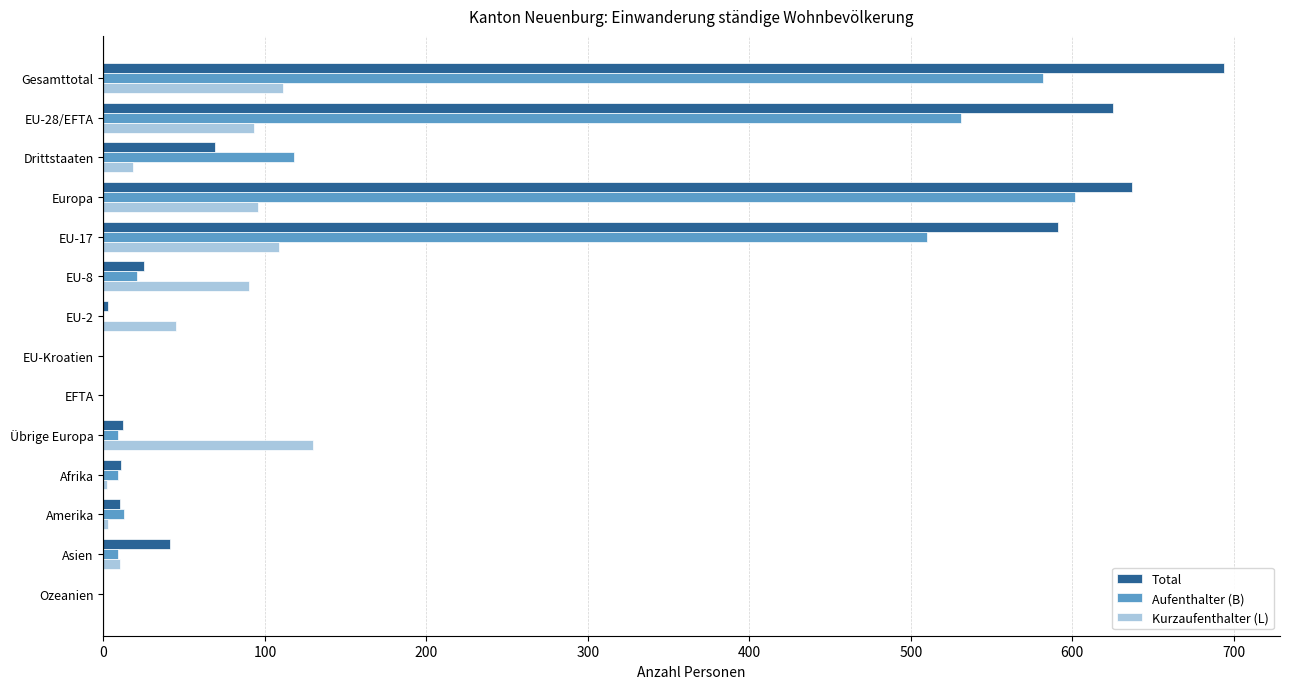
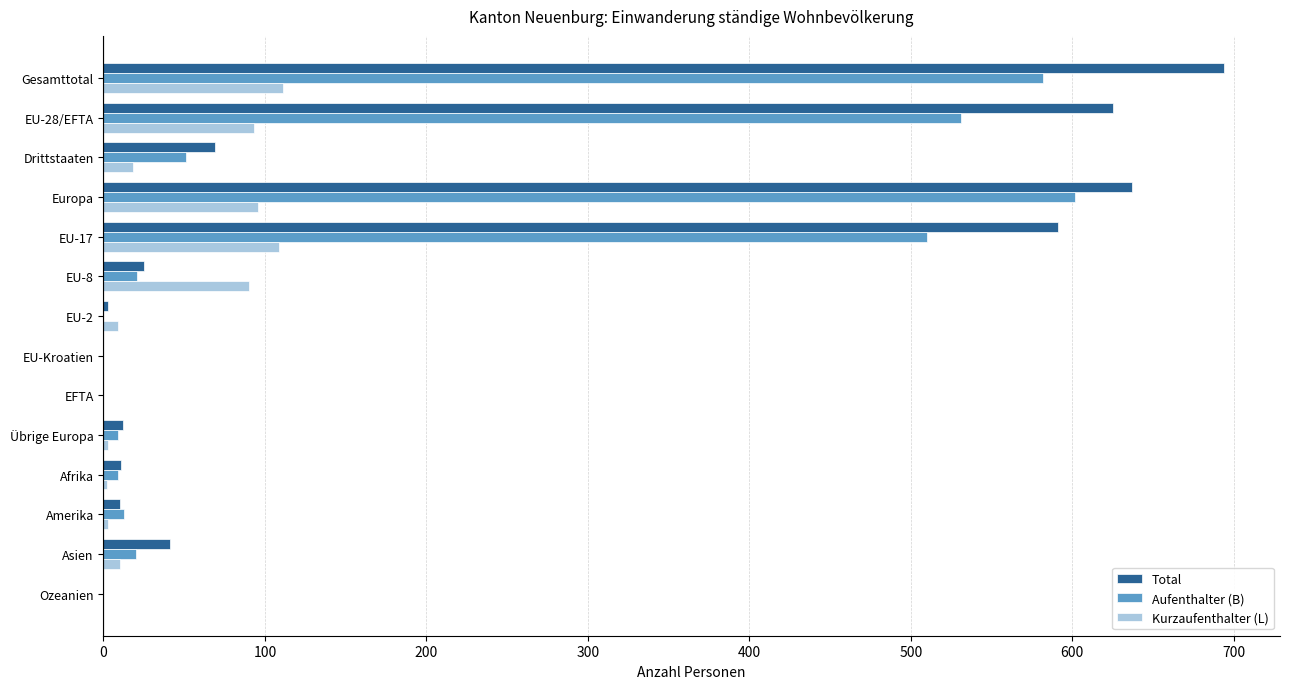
Aufenthalter (B), Drittstaaten: 118 -> 51
Kurzaufenthalter (L), EU-2: 45 -> 9
Kurzaufenthalter (L), Übrige Europa: 130 -> 3
Aufenthalter (B), Asien: 9 -> 20
